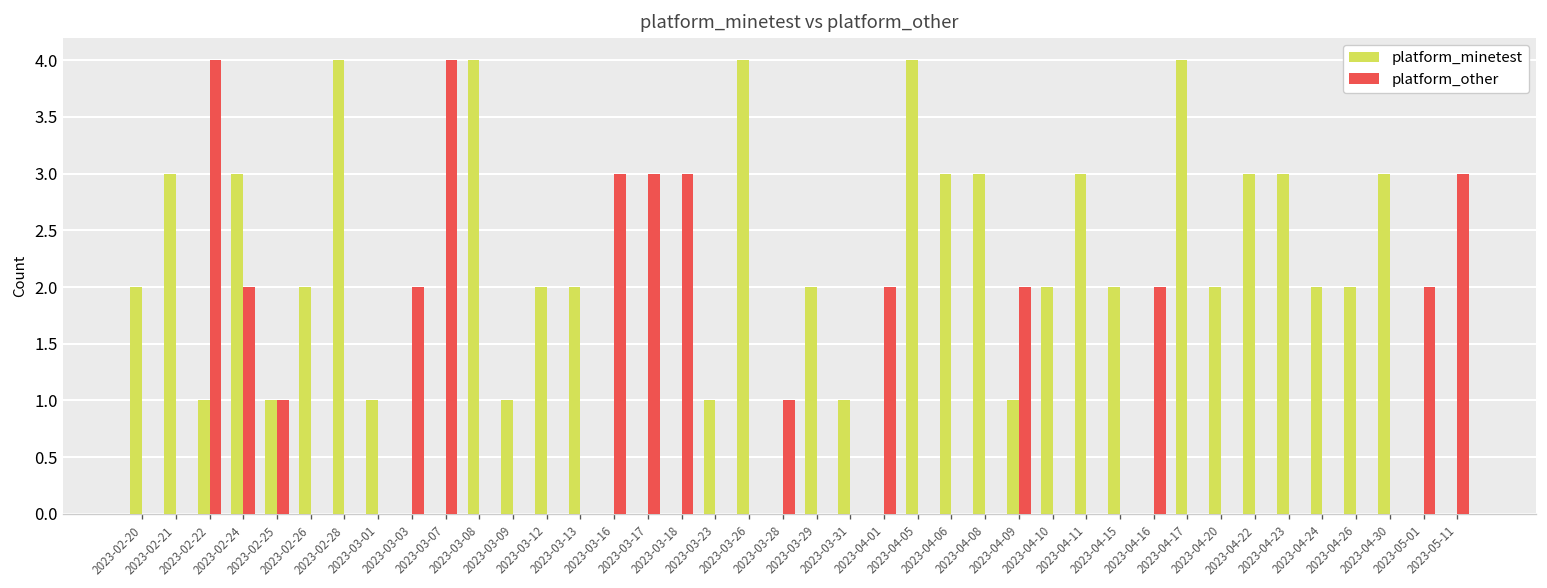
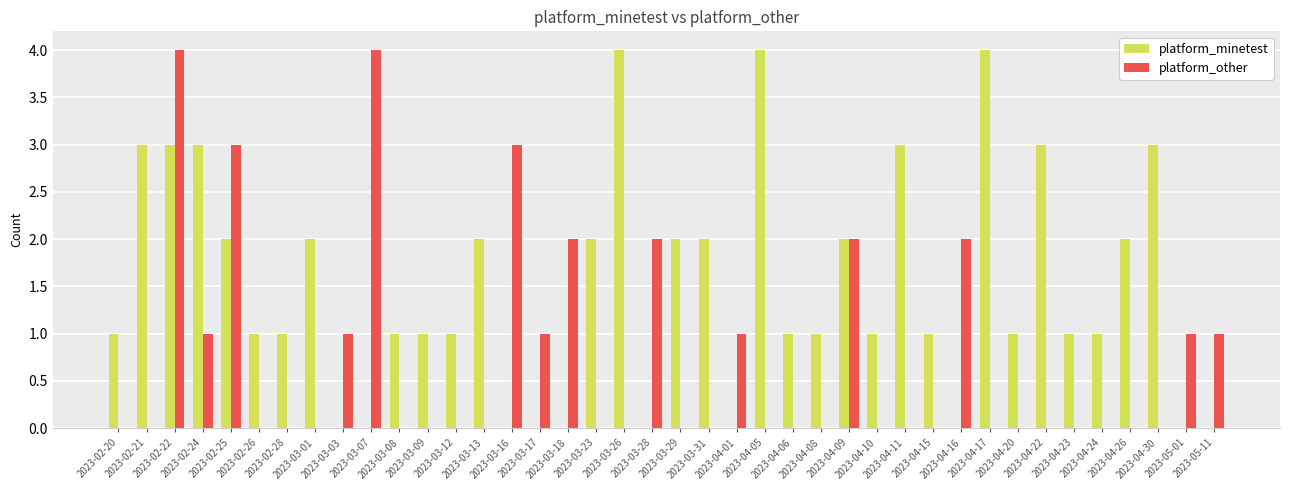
platform_minetest, 2023-02-20: 2 -> 1
platform_minetest, 2023-02-22: 1 -> 3
platform_other, 2023-02-24: 2 -> 1
platform_minetest, 2023-02-25: 1 -> 2
platform_other, 2023-02-25: 1 -> 3
platform_minetest, 2023-02-26: 2 -> 1
platform_minetest, 2023-02-28: 4 -> 1
platform_minetest, 2023-03-01: 1 -> 2
platform_other, 2023-03-03: 2 -> 1
platform_minetest, 2023-03-08: 4 -> 1
platform_minetest, 2023-03-12: 2 -> 1
platform_other, 2023-03-17: 3 -> 1
platform_other, 2023-03-18: 3 -> 2
platform_minetest, 2023-03-23: 1 -> 2
platform_other, 2023-03-28: 1 -> 2
platform_minetest, 2023-03-31: 1 -> 2
platform_other, 2023-04-01: 2 -> 1
platform_minetest, 2023-04-06: 3 -> 1
platform_minetest, 2023-04-08: 3 -> 1
platform_minetest, 2023-04-09: 1 -> 2
platform_minetest, 2023-04-10: 2 -> 1
platform_minetest, 2023-04-15: 2 -> 1
platform_minetest, 2023-04-20: 2 -> 1
platform_minetest, 2023-04-23: 3 -> 1
platform_minetest, 2023-04-24: 2 -> 1
platform_other, 2023-05-01: 2 -> 1
platform_other, 2023-05-11: 3 -> 1
